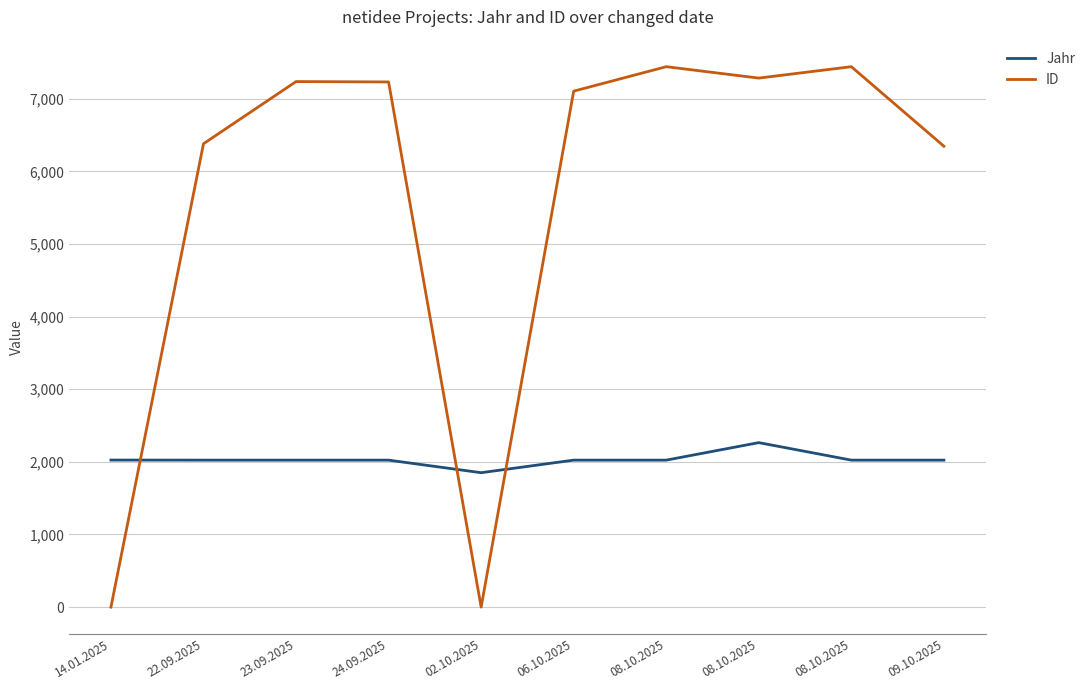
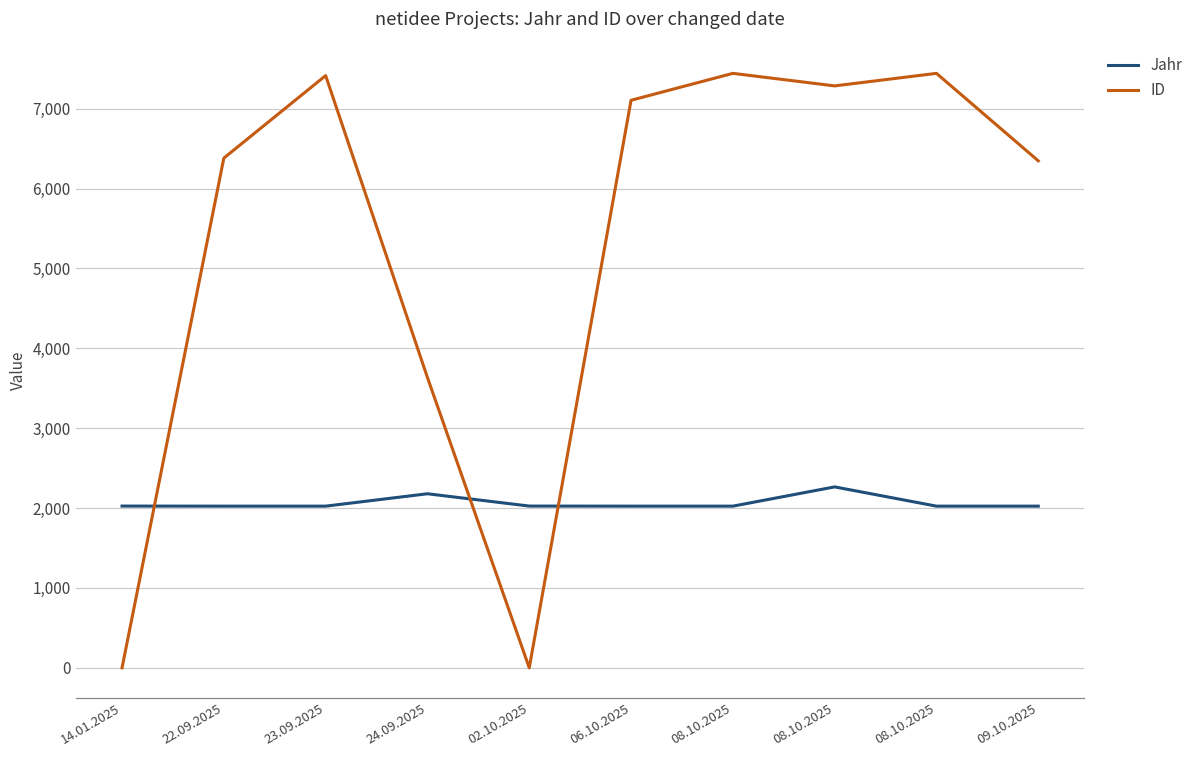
ID, 23.09.2025: 7,200 -> 7,400
Jahr, 24.09.2025: 2,000 -> 2,200
ID, 24.09.2025: 7,200 -> 3,600
Jahr, 02.10.2025: 1,900 -> 2,000
